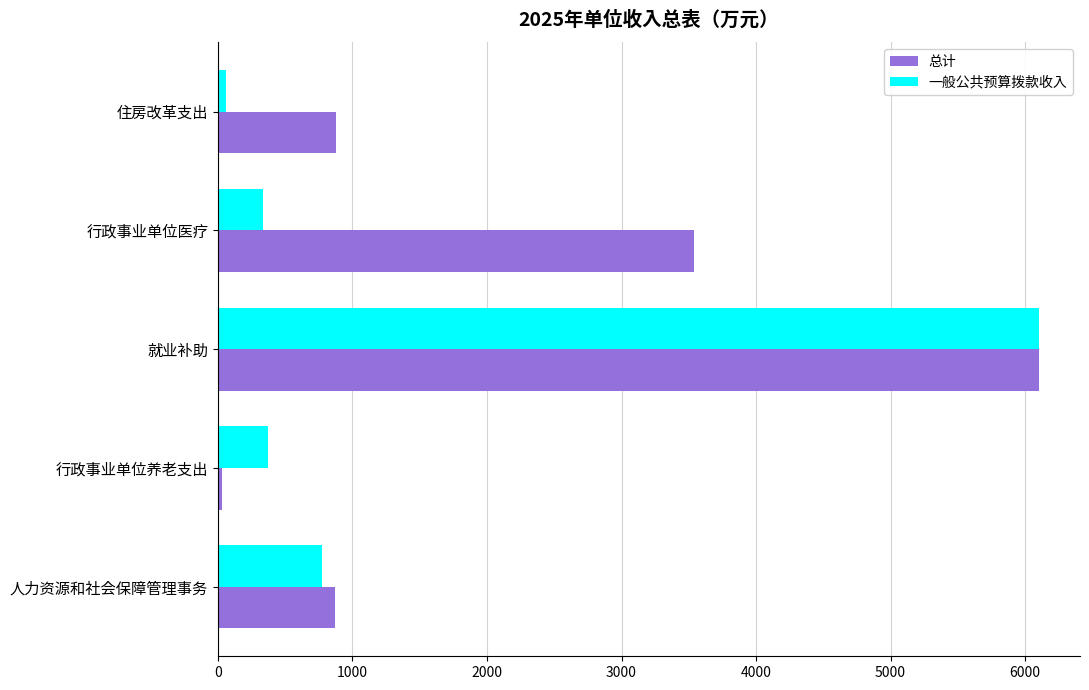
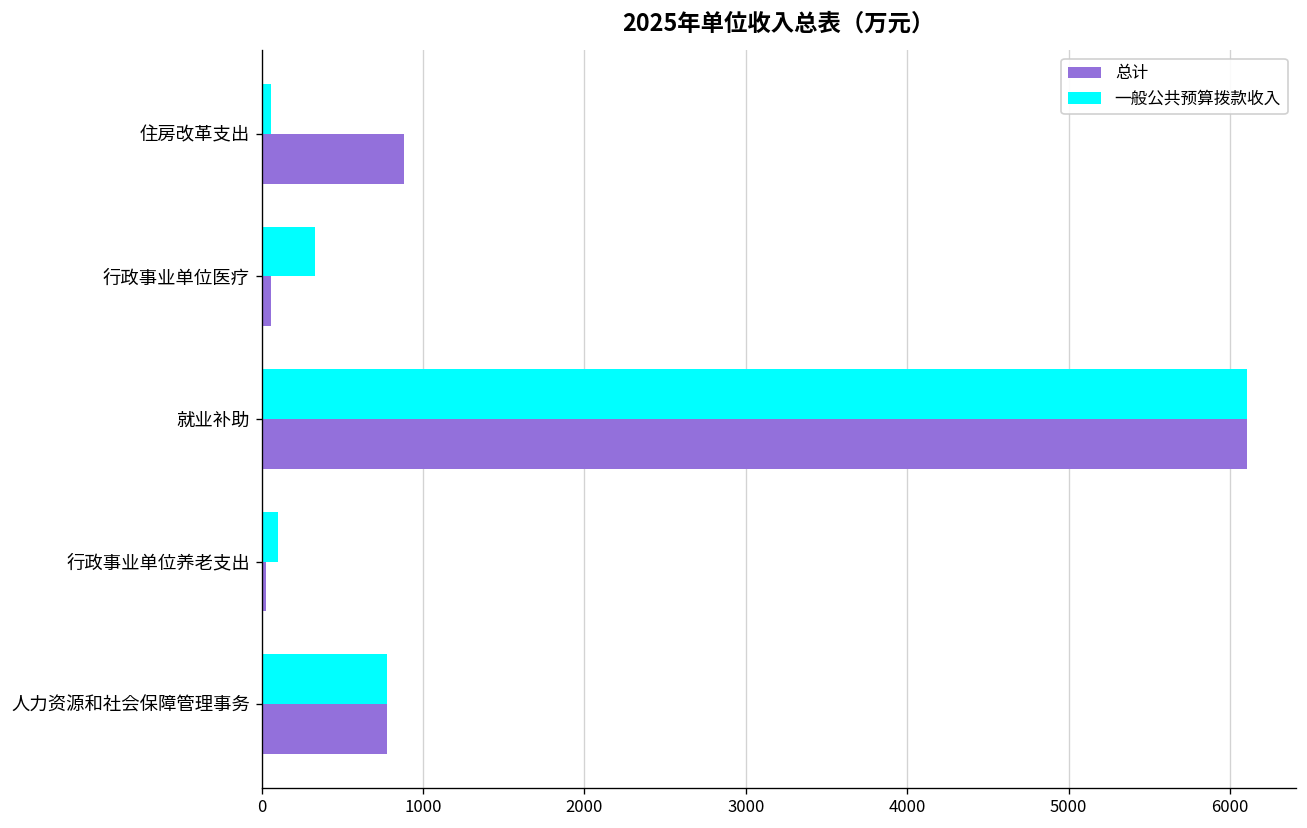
总计, 行政事业单位医疗: 3540 -> 60
一般公共预算拨款收入, 行政事业单位养老支出: 370 -> 100
总计, 人力资源和社会保障管理事务: 870 -> 780
